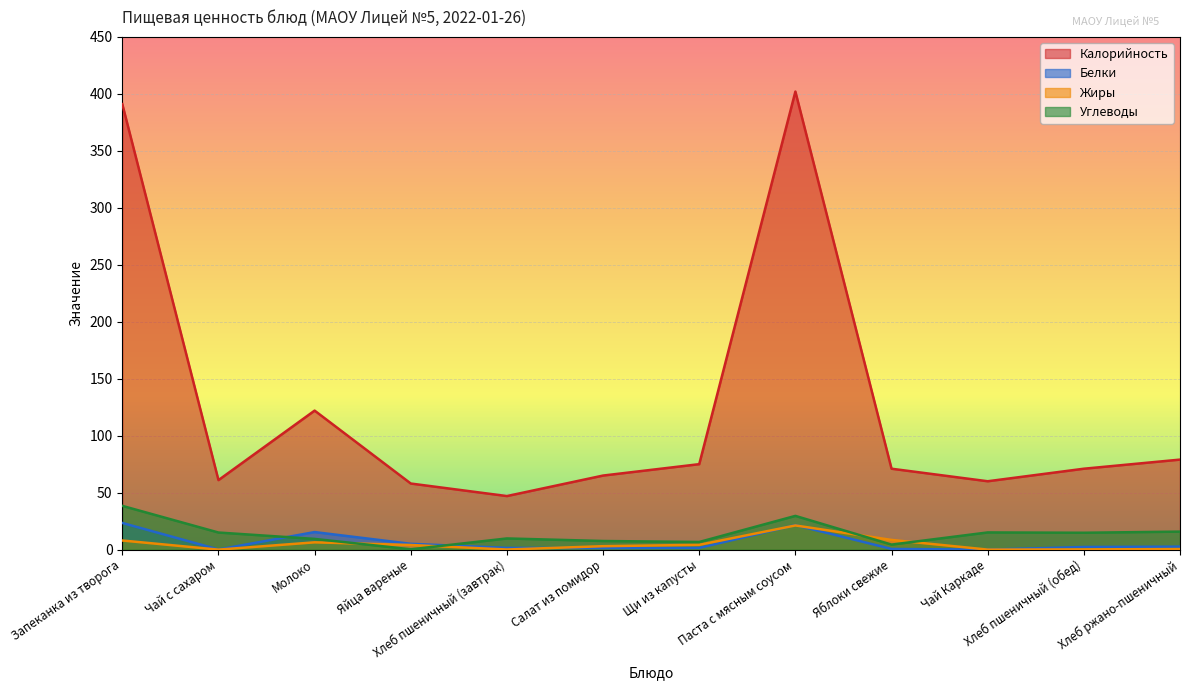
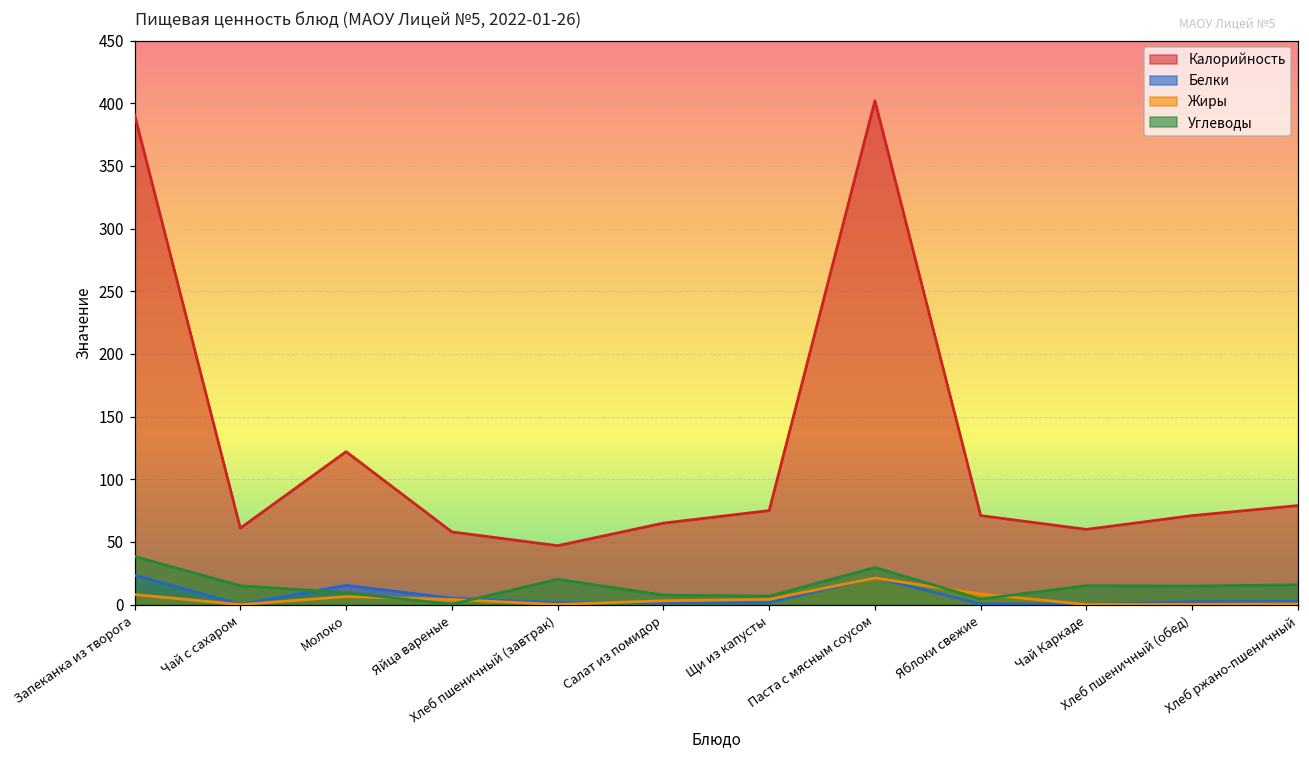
Углеводы, Хлеб пшеничный (завтрак): 10 -> 20
